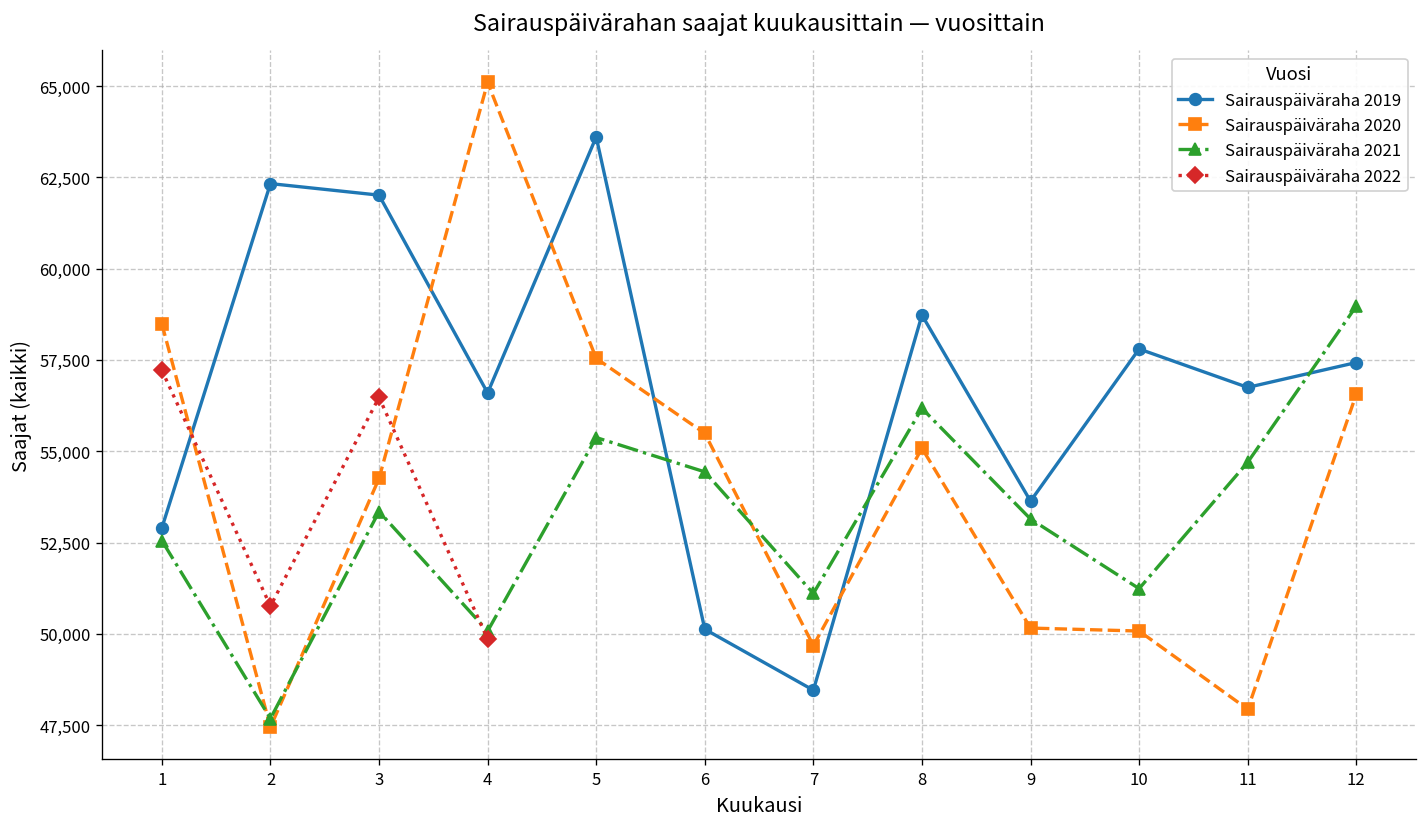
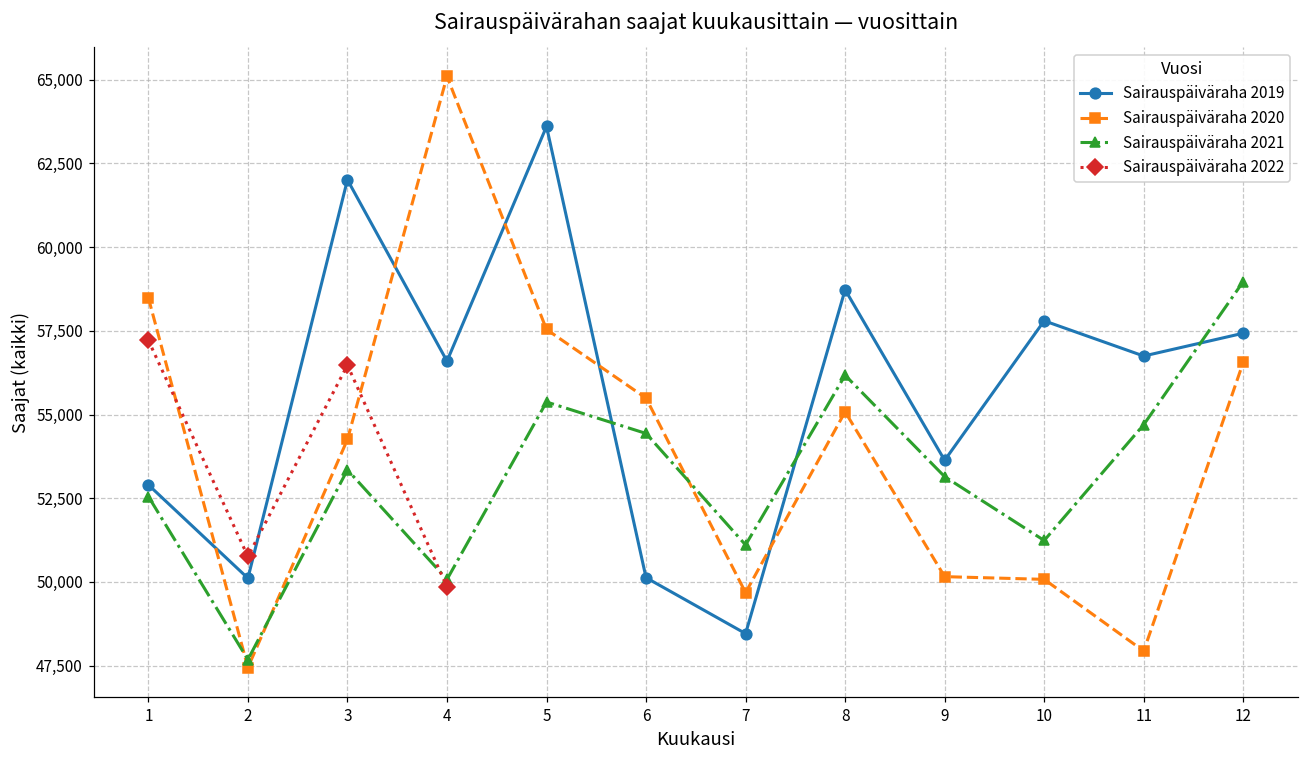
Sairauspäiväraha 2019, 2: 62,300 -> 50,100
